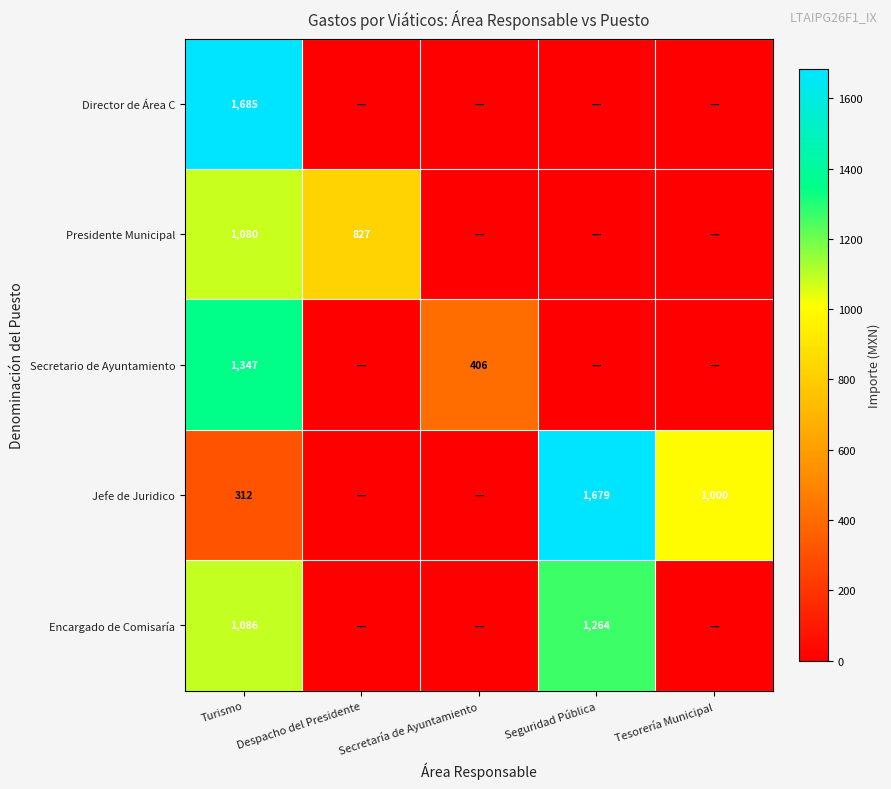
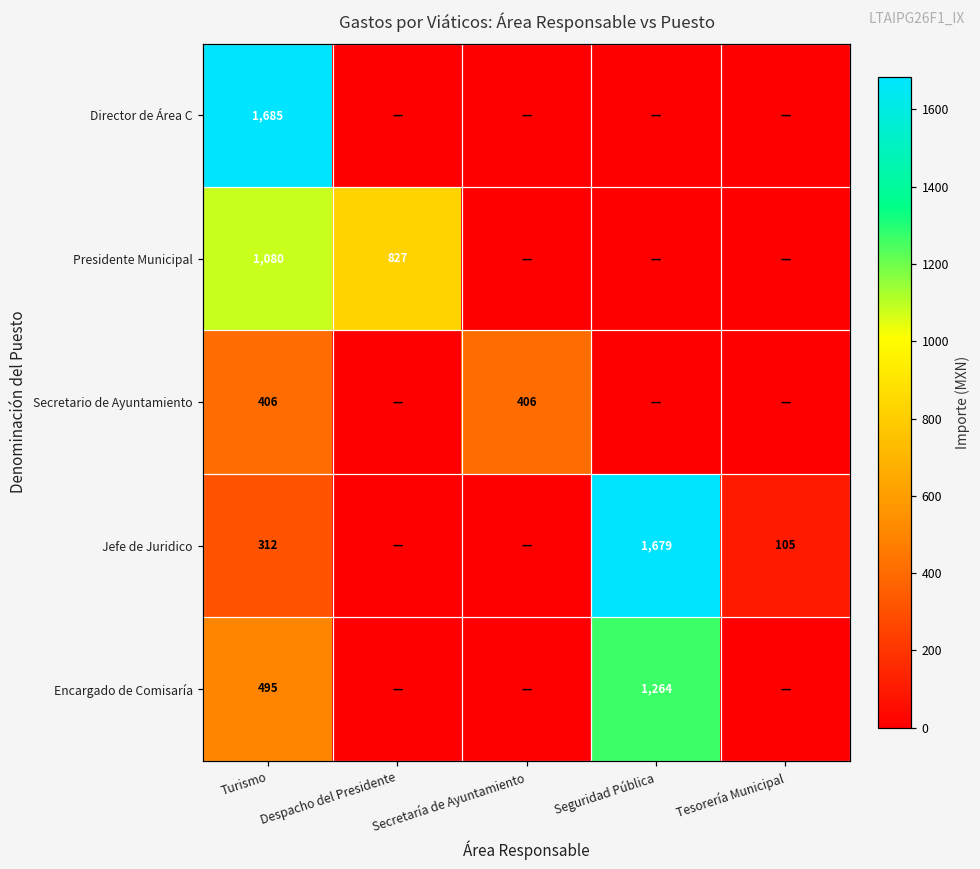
Secretario de Ayuntamiento, Turismo: 1,347 -> 406
Jefe de Juridico, Tesorería Municipal: 1,000 -> 105
Encargado de Comisaría, Turismo: 1,086 -> 495
